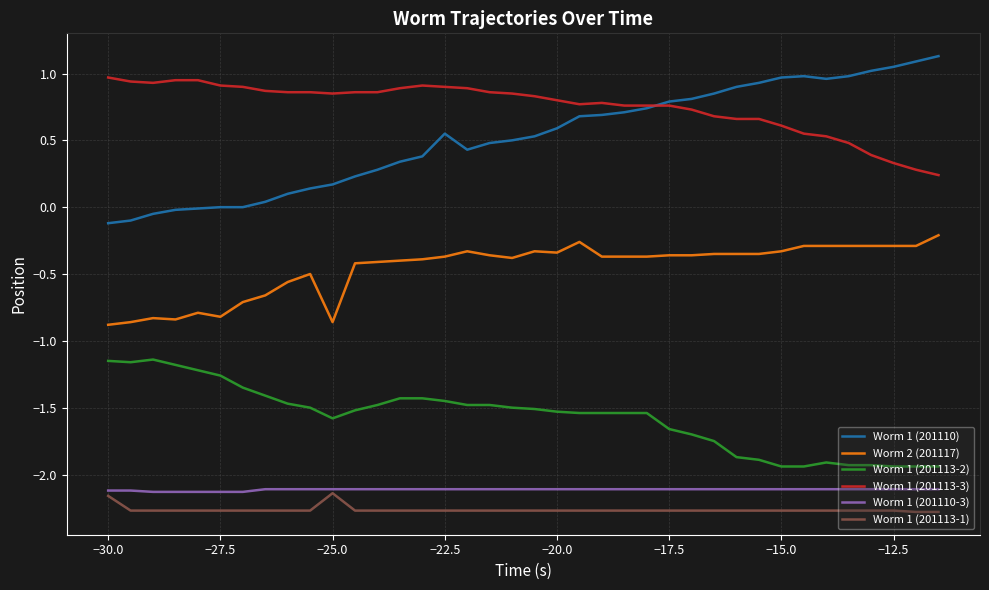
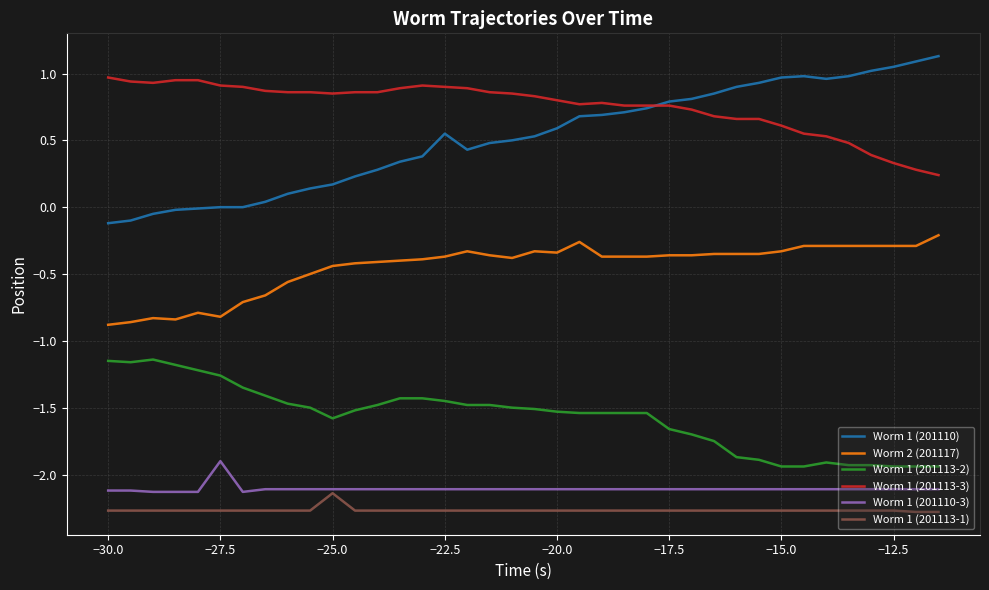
Worm 1 (201113-1), −30.0: -2.16 -> -2.27
Worm 1 (201110-3), −27.5: -2.13 -> -1.90
Worm 2 (201117), −25.0: -0.86 -> -0.44
